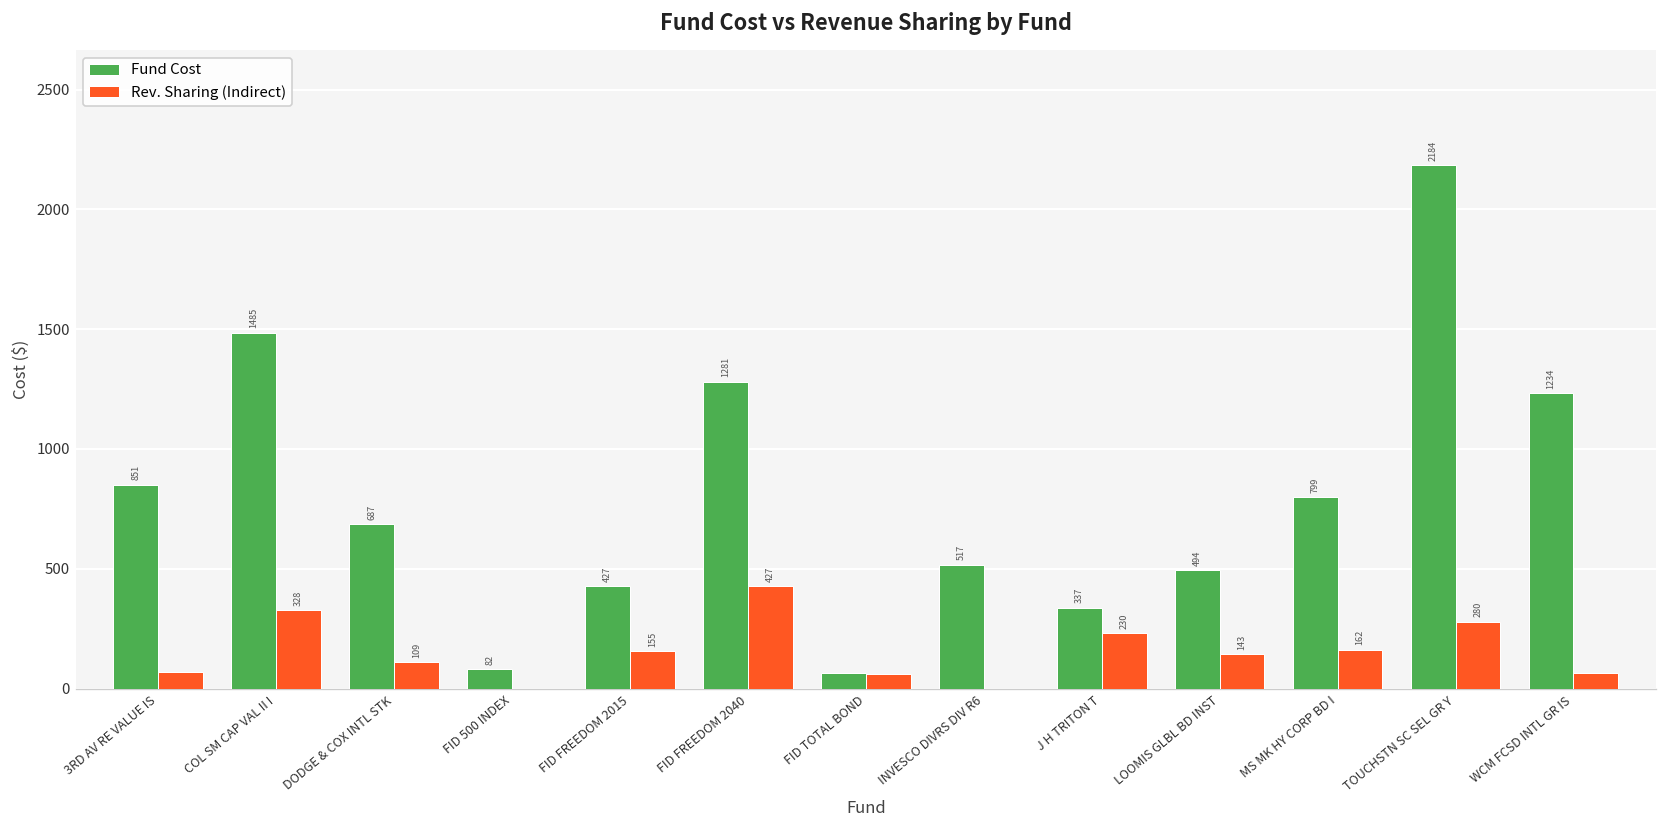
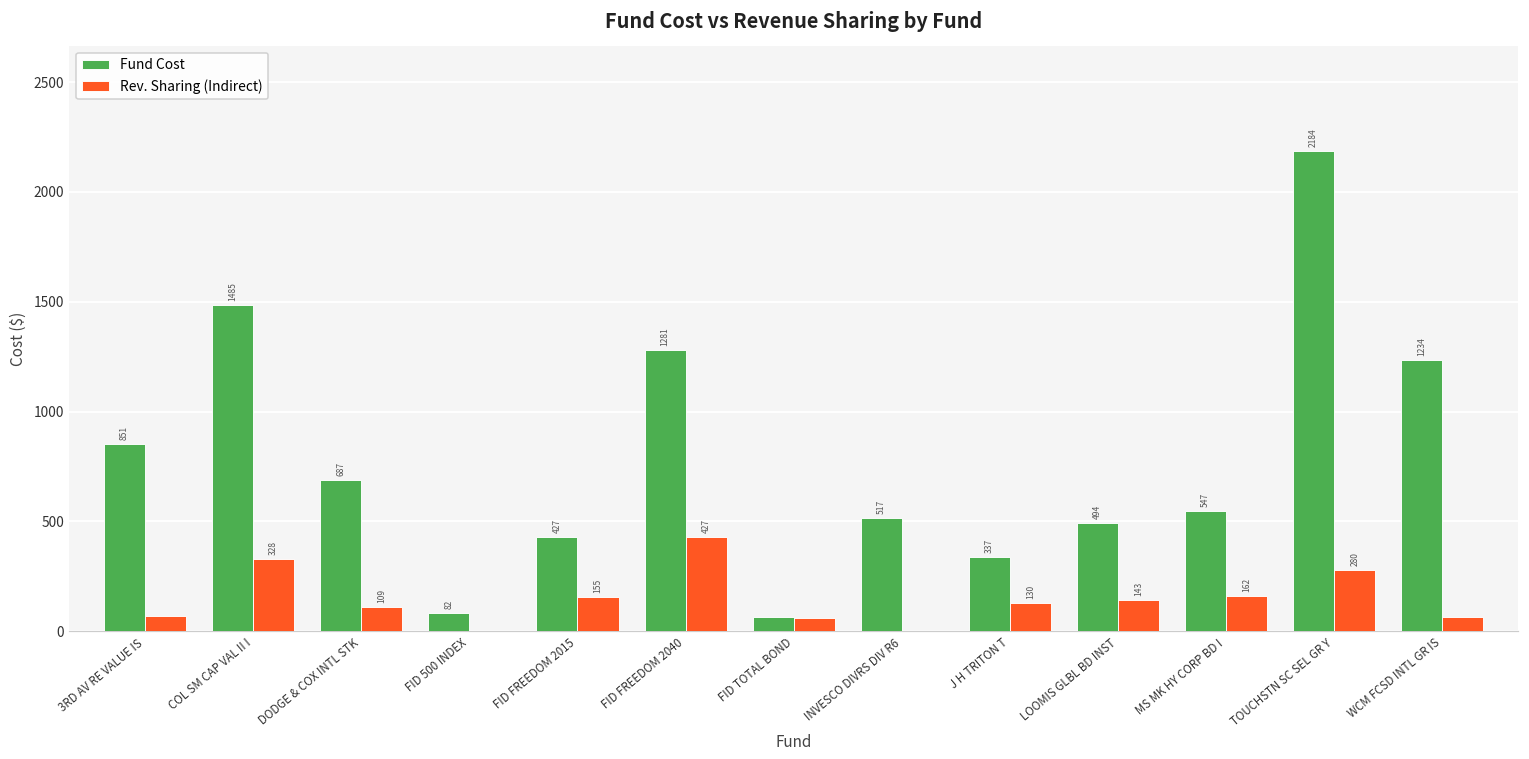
Rev. Sharing (Indirect), J H TRITON T: 230 -> 130
Fund Cost, MS MK HY CORP BD I: 799 -> 547
